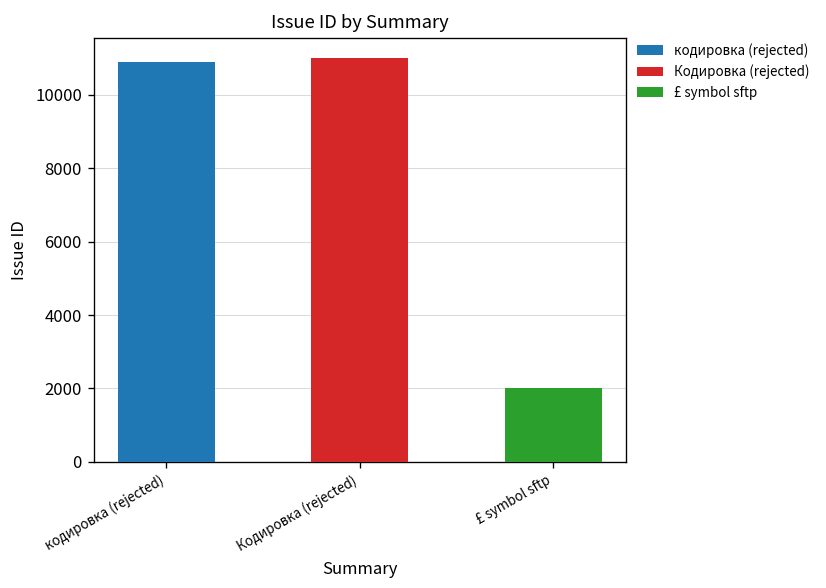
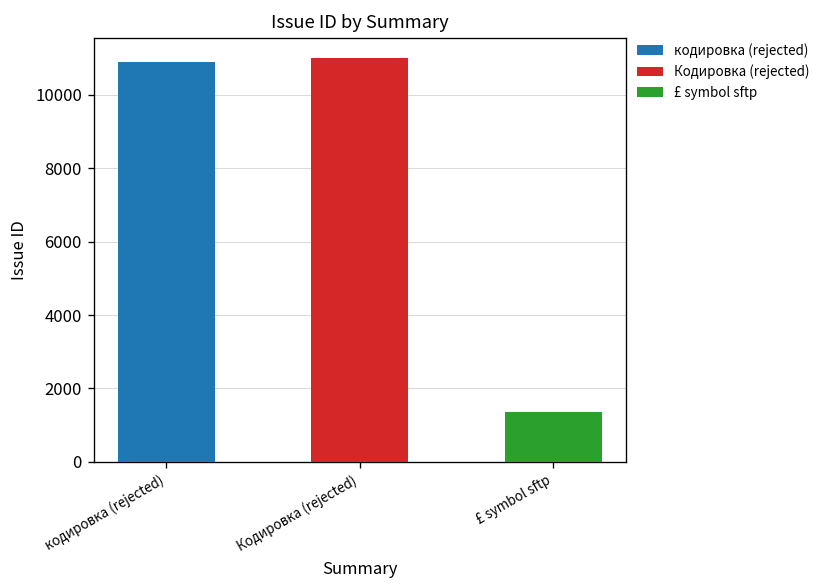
£ symbol sftp: 2000 -> 1400
